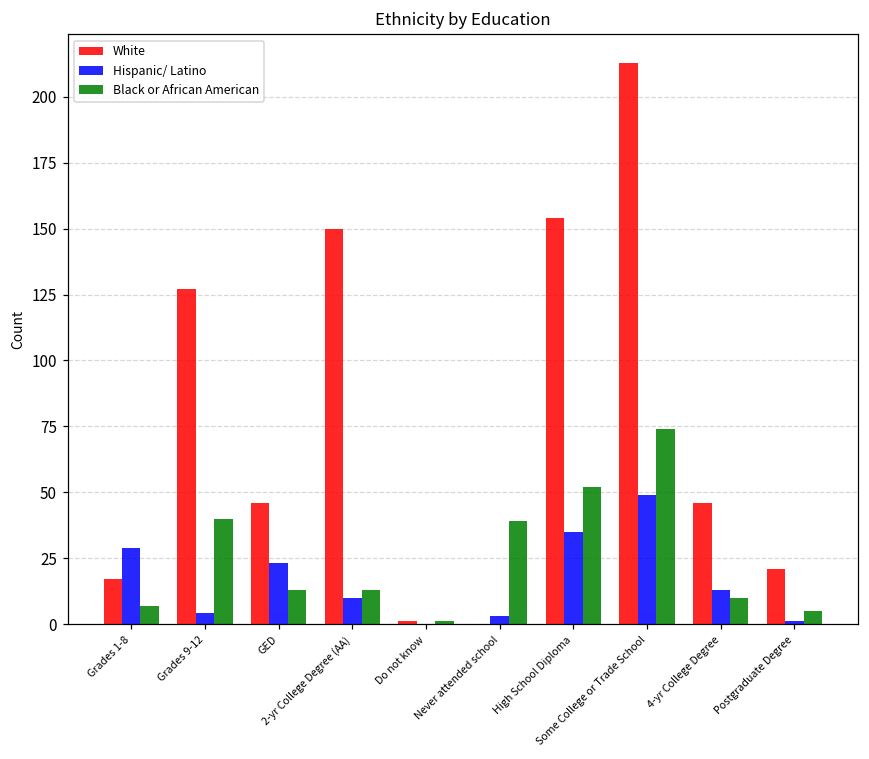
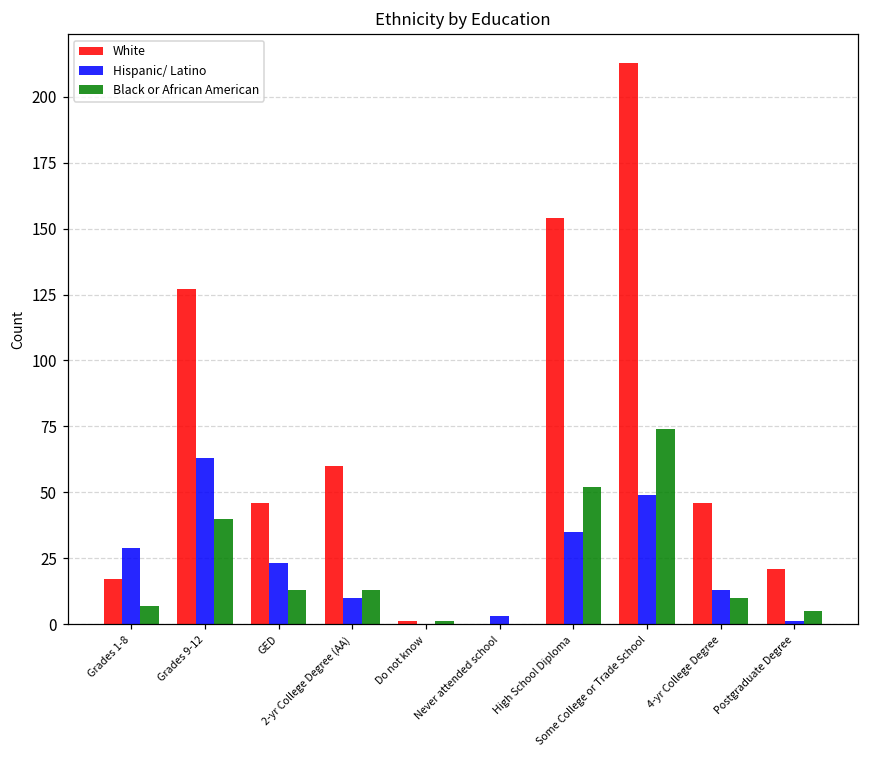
Hispanic/ Latino, Grades 9-12: 4 -> 63
White, 2-yr College Degree (AA): 150 -> 60
Black or African American, Never attended school: 39 -> 0
